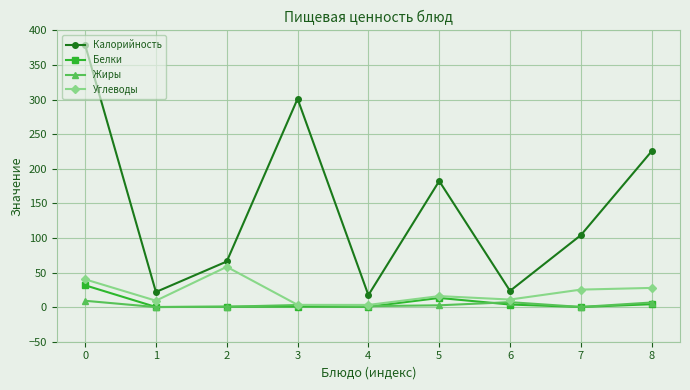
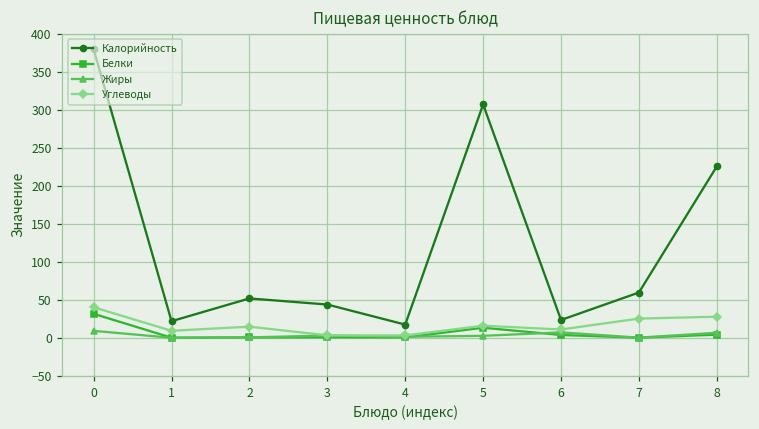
Калорийность, 2: 70 -> 50
Углеводы, 2: 60 -> 10
Калорийность, 3: 300 -> 40
Калорийность, 5: 180 -> 310
Калорийность, 7: 100 -> 60
